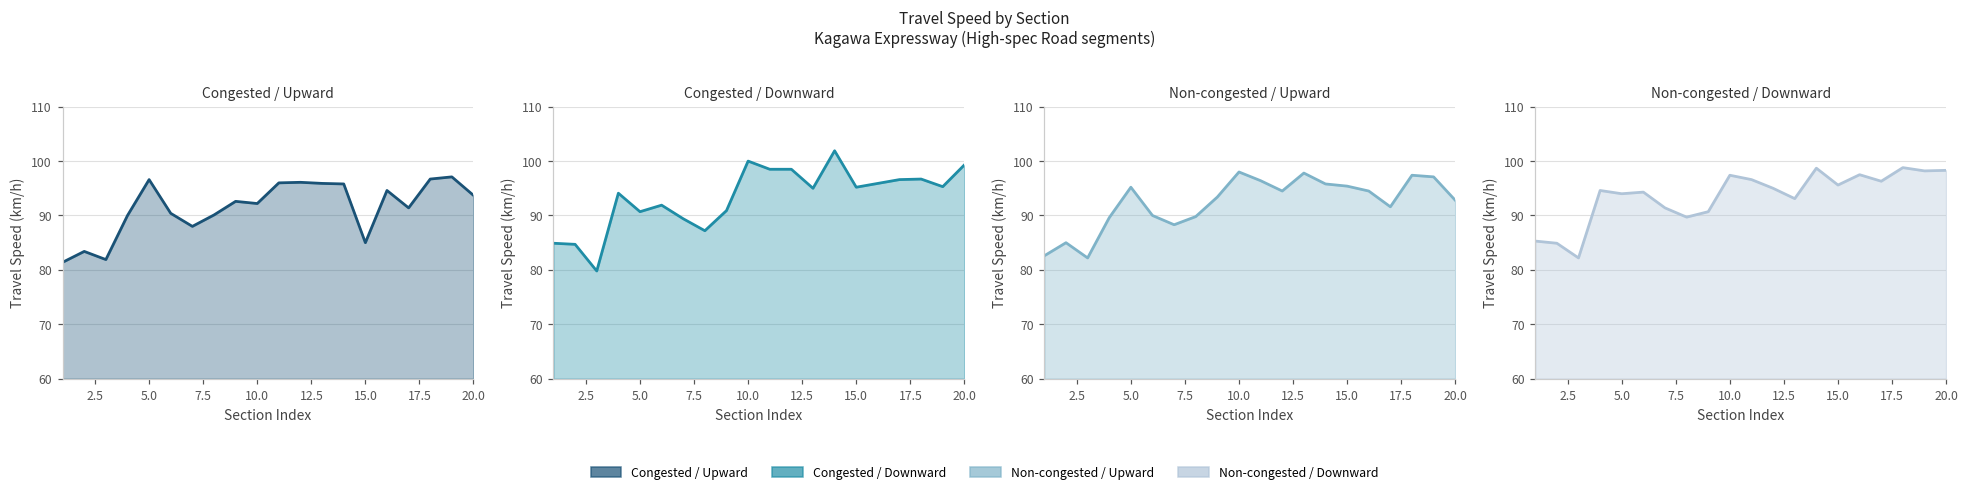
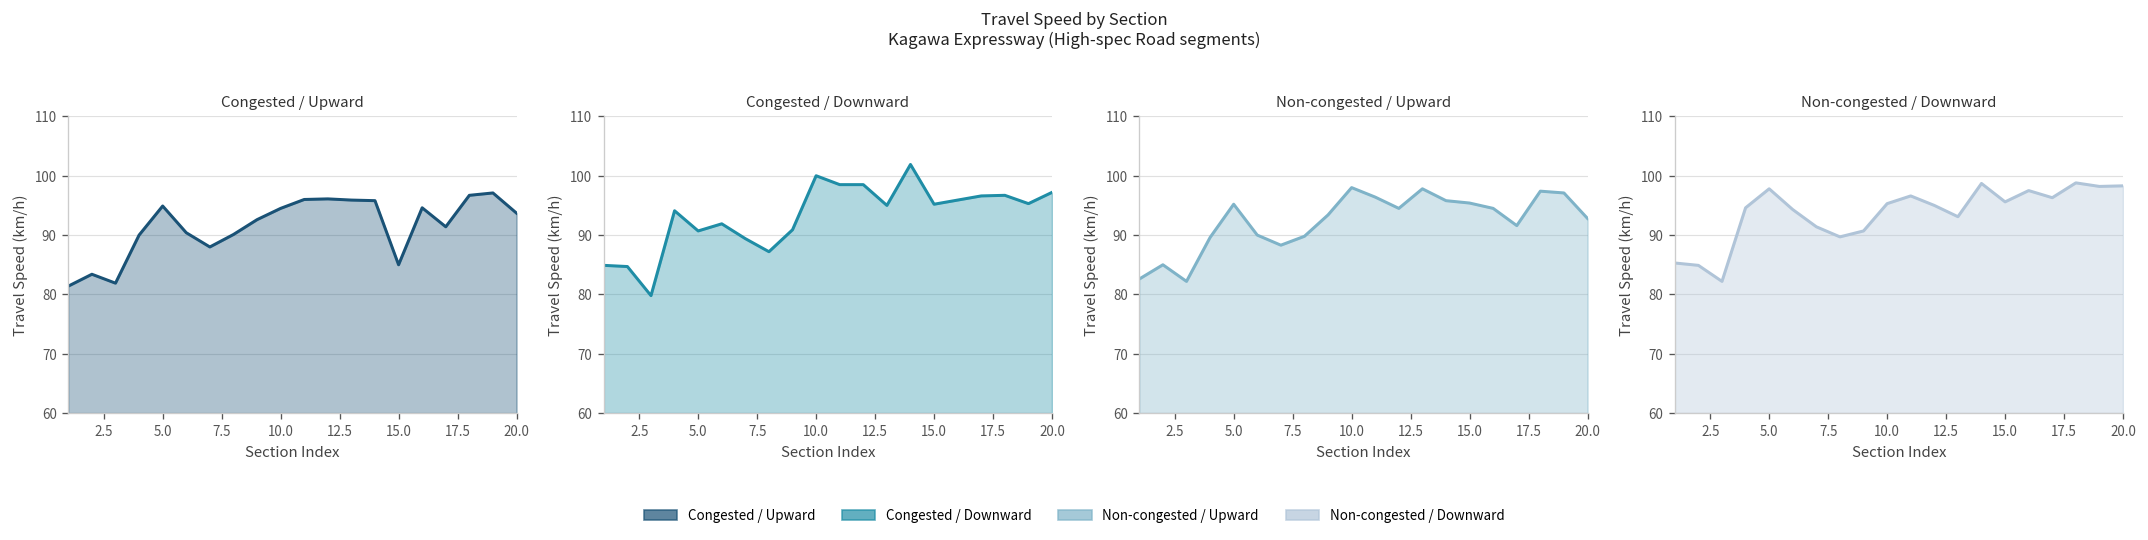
Congested / Upward, 5.0: 97 -> 95
Congested / Upward, 10.0: 92 -> 95
Congested / Downward, 20.0: 99 -> 97
Non-congested / Downward, 5.0: 94 -> 98
Non-congested / Downward, 10.0: 97 -> 95
